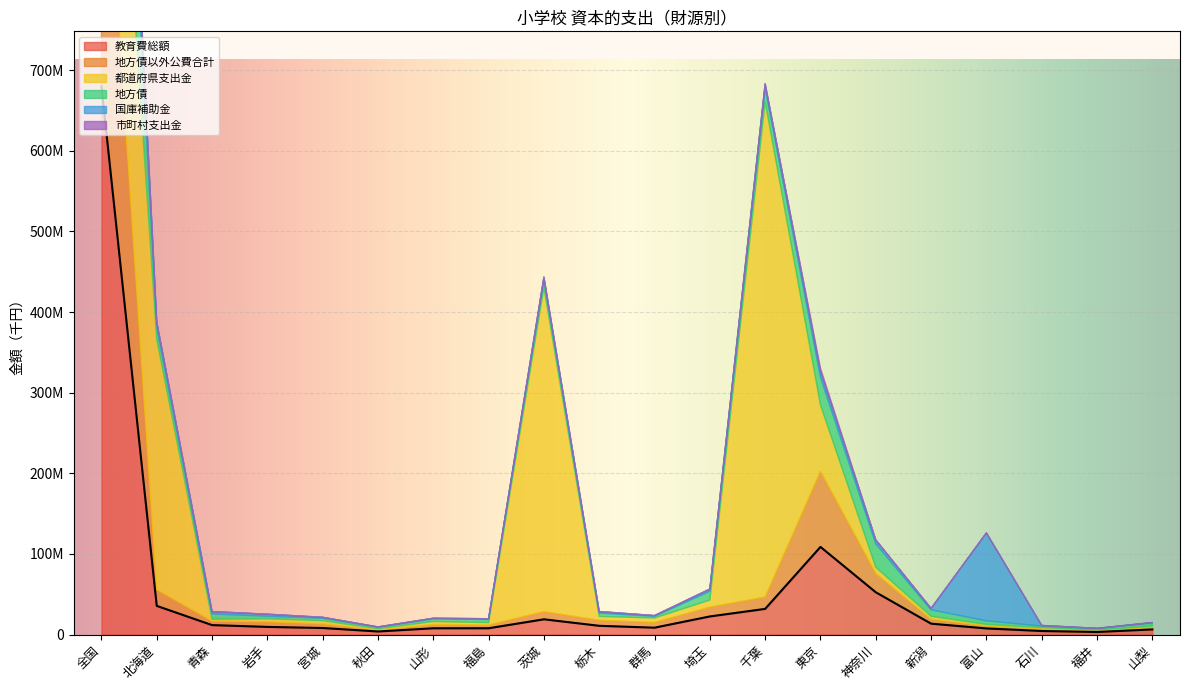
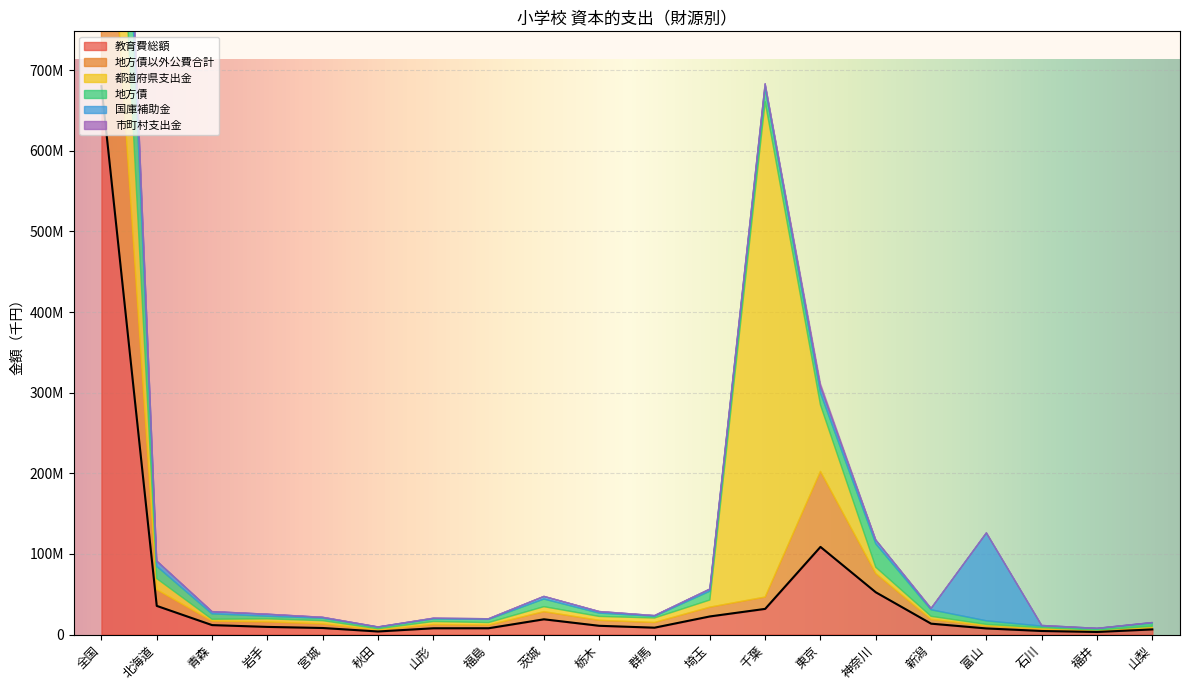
都道府県支出金, 北海道: 310000000 -> 10000000
都道府県支出金, 茨城: 400000000 -> 10000000
地方債, 東京: 30000000 -> 10000000
